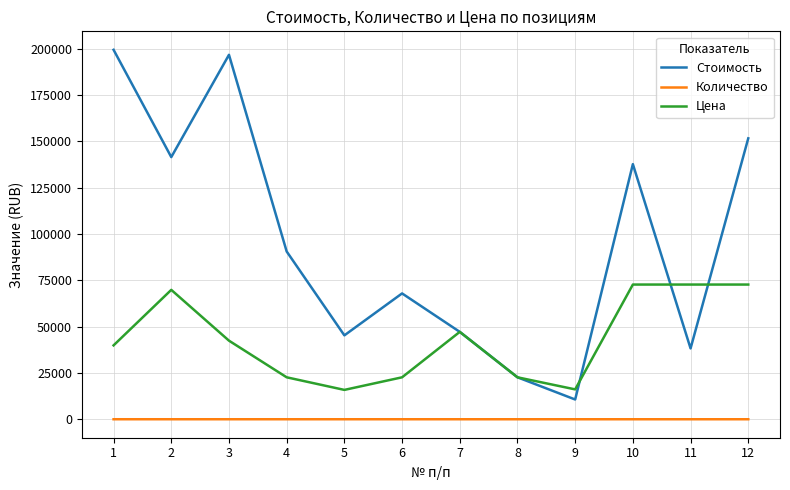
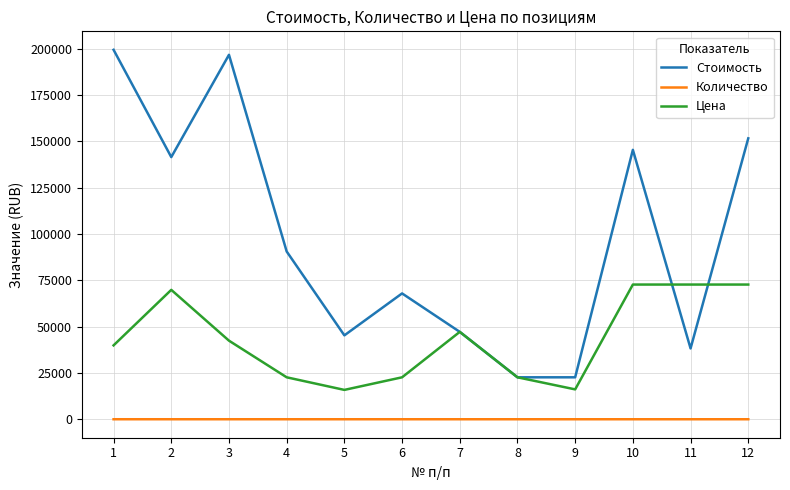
Стоимость, 9: 11000 -> 23000
Стоимость, 10: 138000 -> 145000
